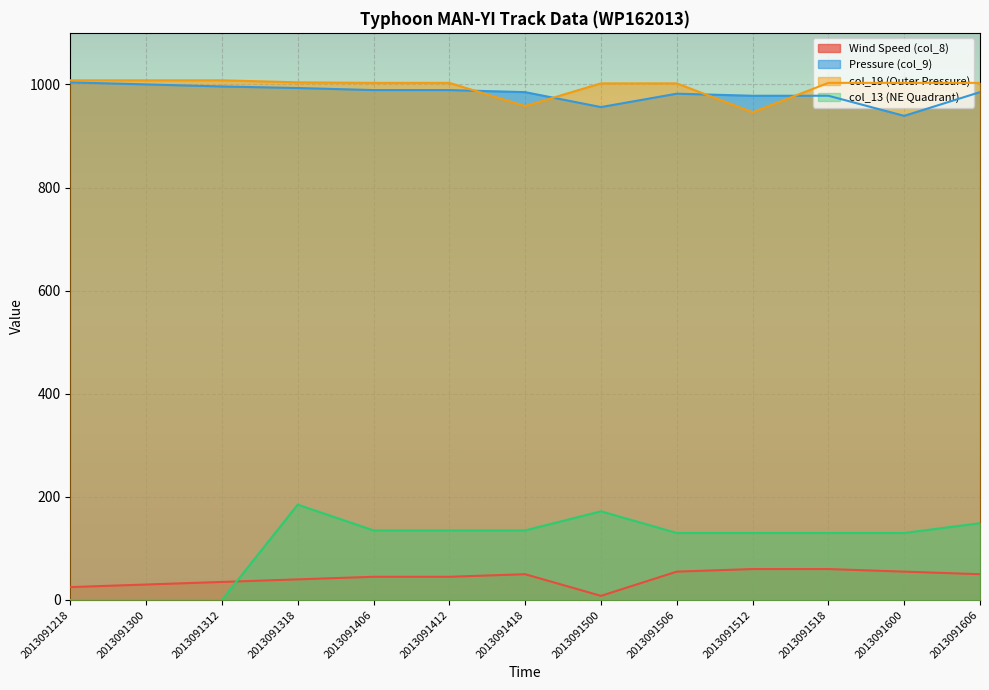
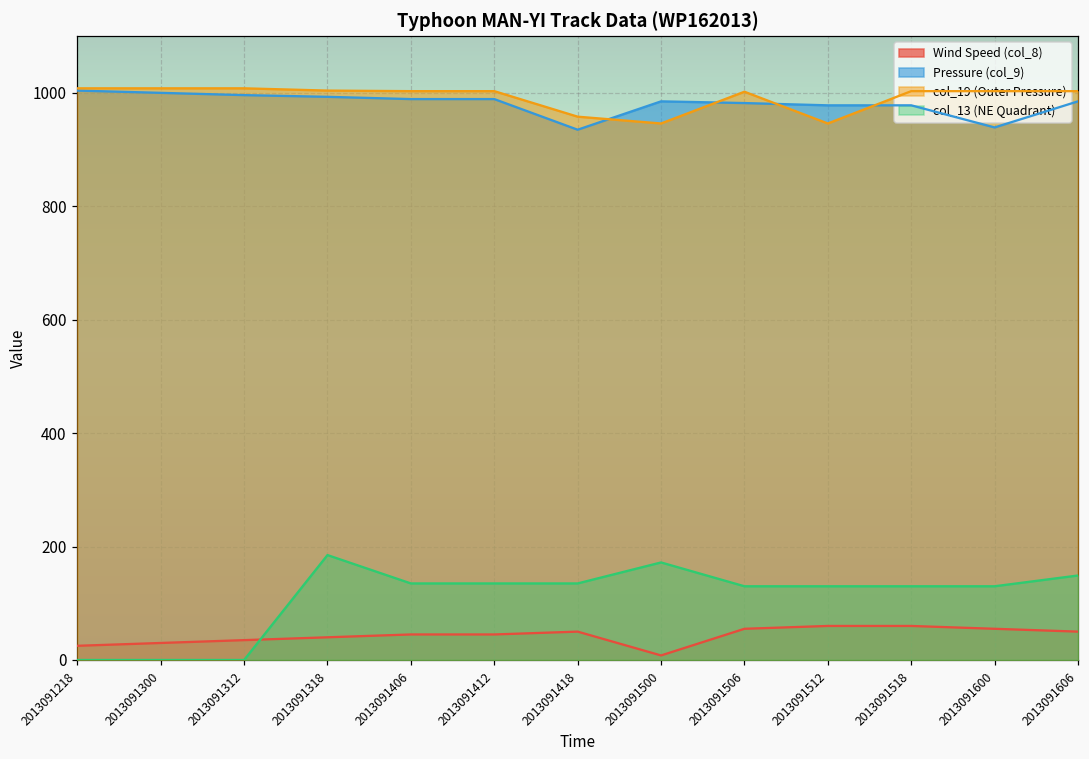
Pressure (col_9), 2013091418: 990 -> 940
Pressure (col_9), 2013091500: 960 -> 990
col_19 (Outer Pressure), 2013091500: 1000 -> 950
